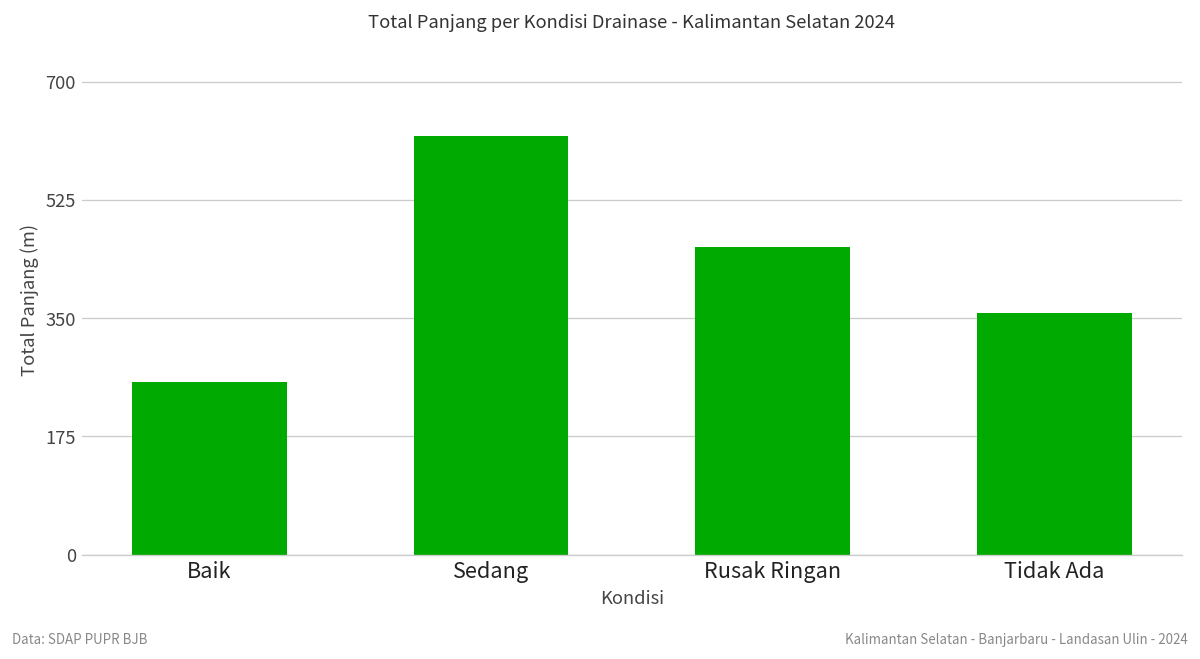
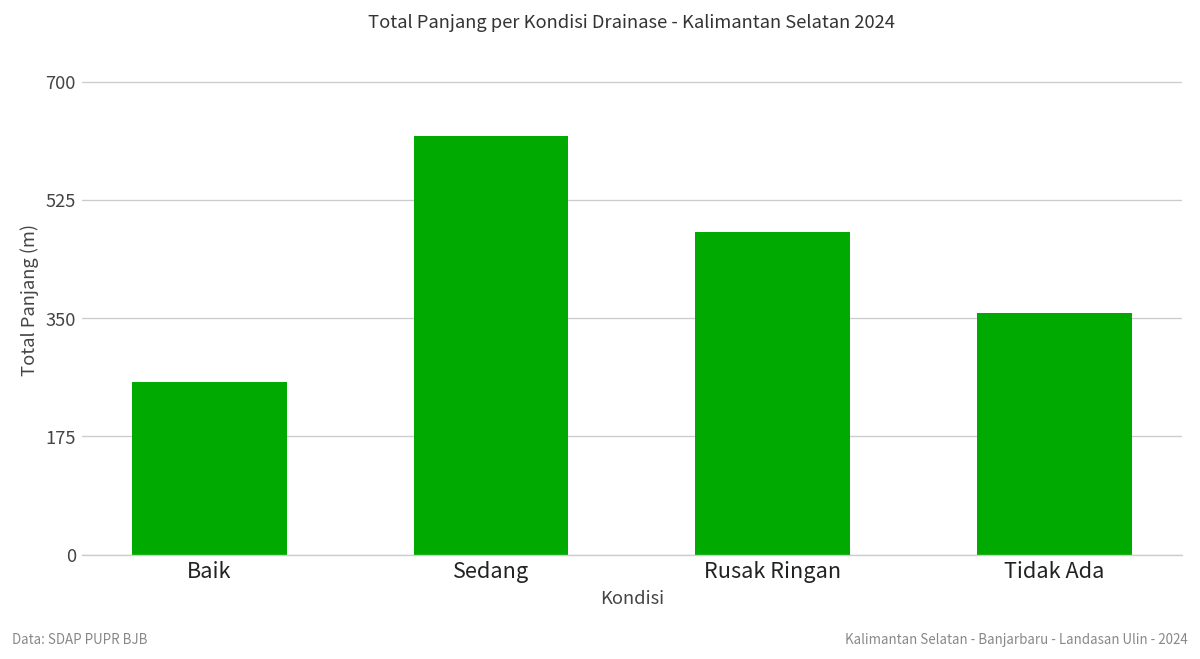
Rusak Ringan: 460 -> 480
